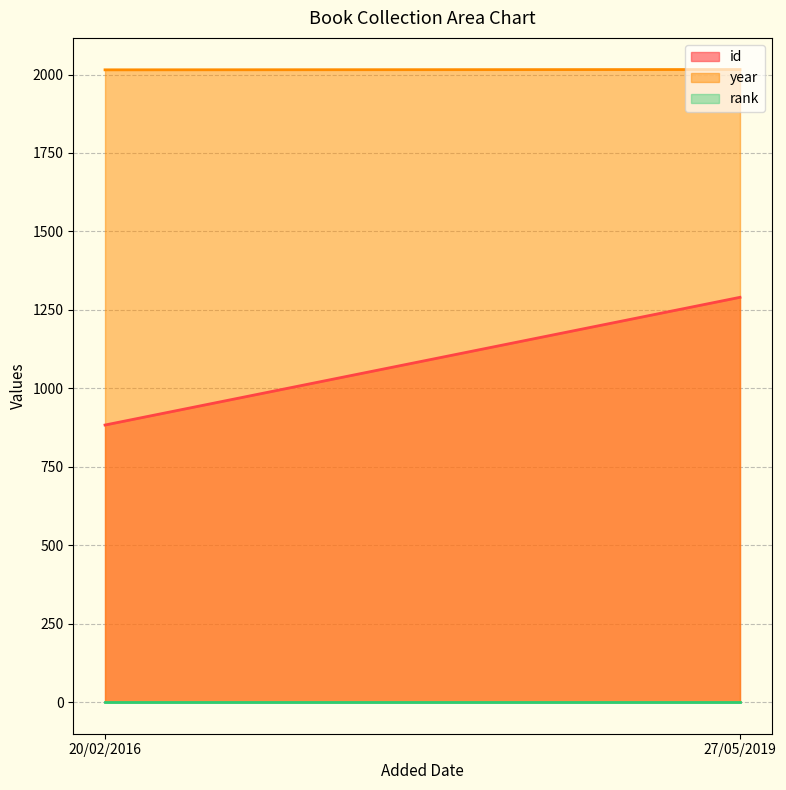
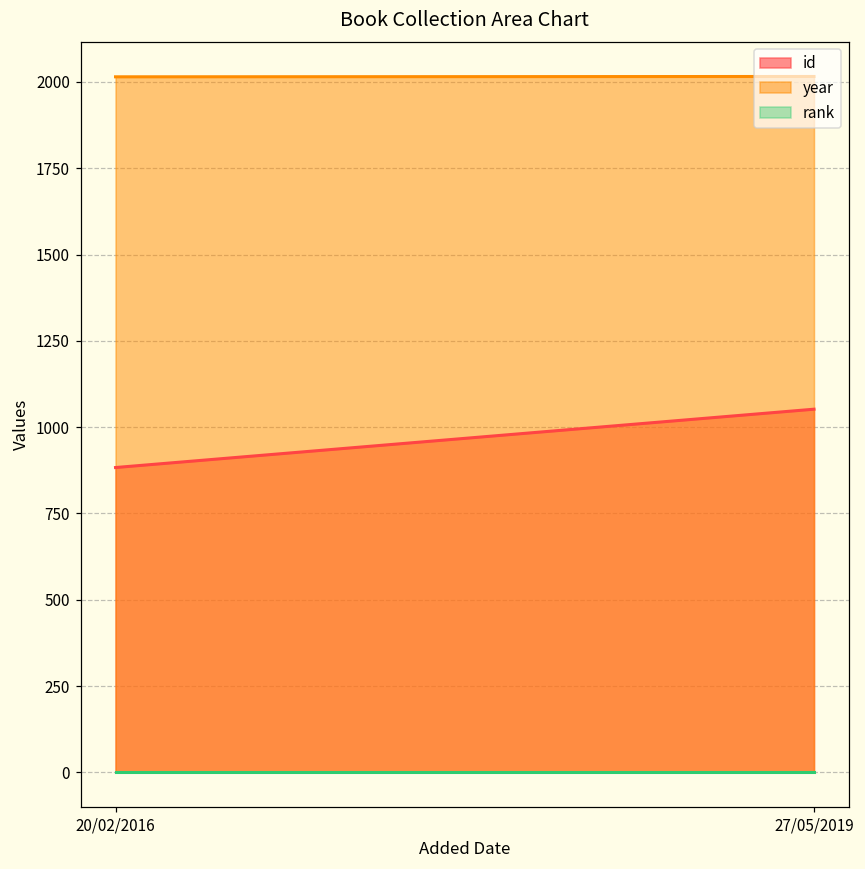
id, 27/05/2019: 1290 -> 1050
